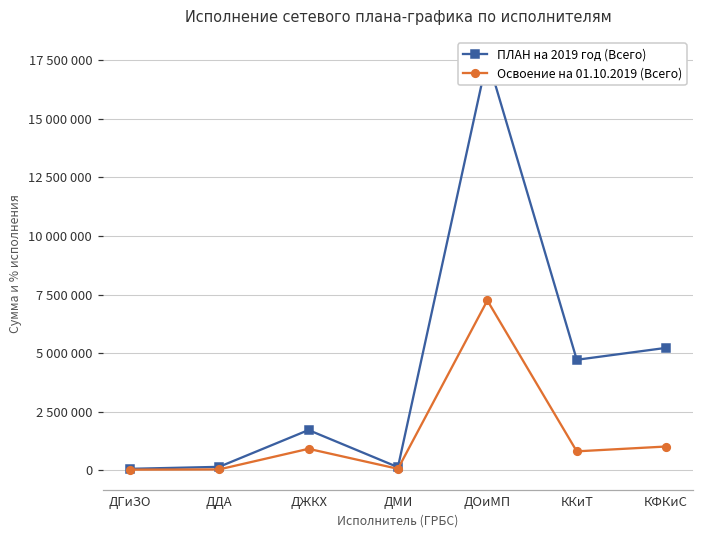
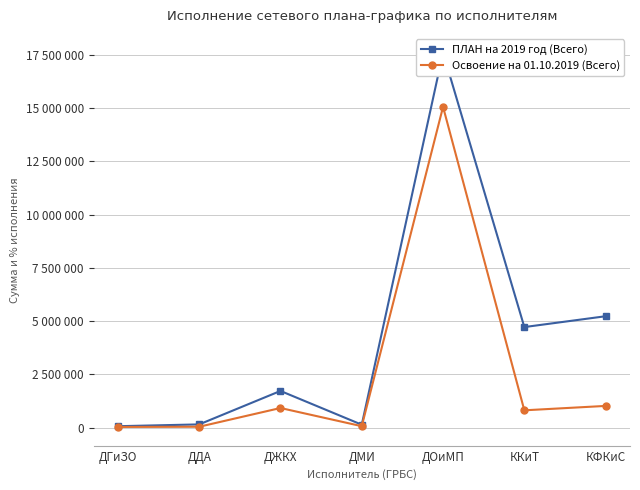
Освоение на 01.10.2019 (Всего), ДОиМП: 7300000 -> 15100000
